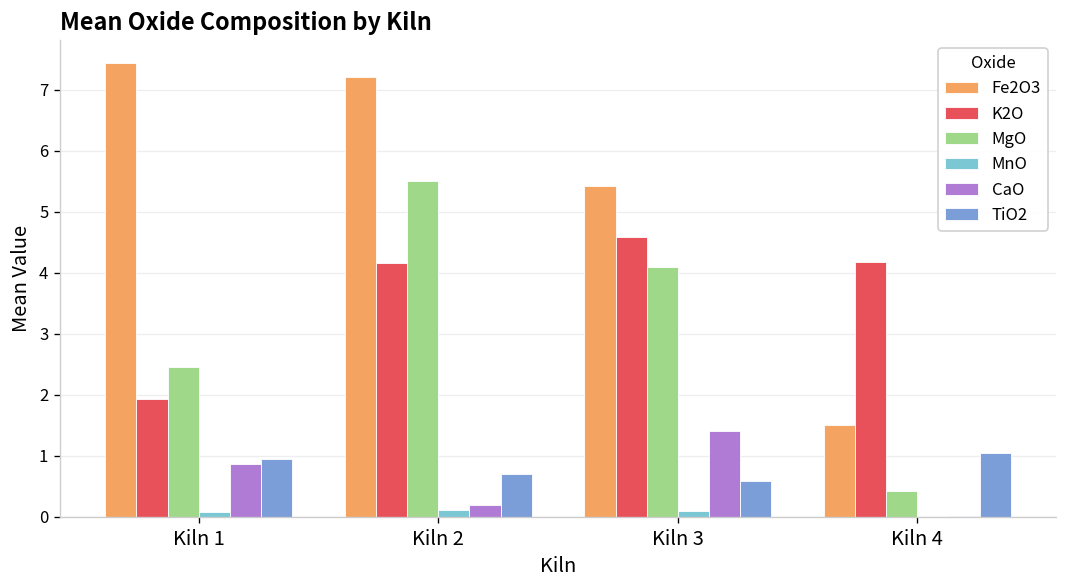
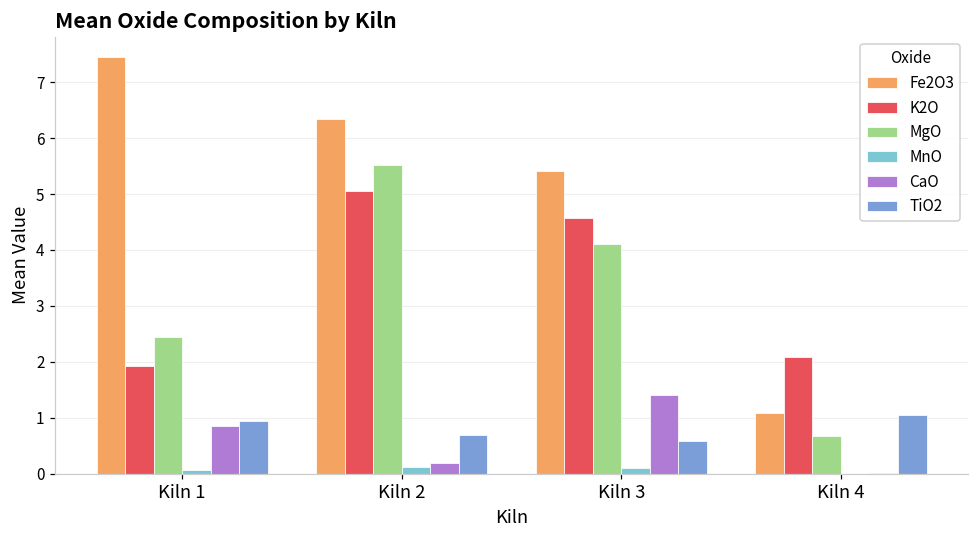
Fe2O3, Kiln 2: 7.2 -> 6.3
K2O, Kiln 2: 4.2 -> 5.1
Fe2O3, Kiln 4: 1.5 -> 1.1
K2O, Kiln 4: 4.2 -> 2.1
MgO, Kiln 4: 0.4 -> 0.7
